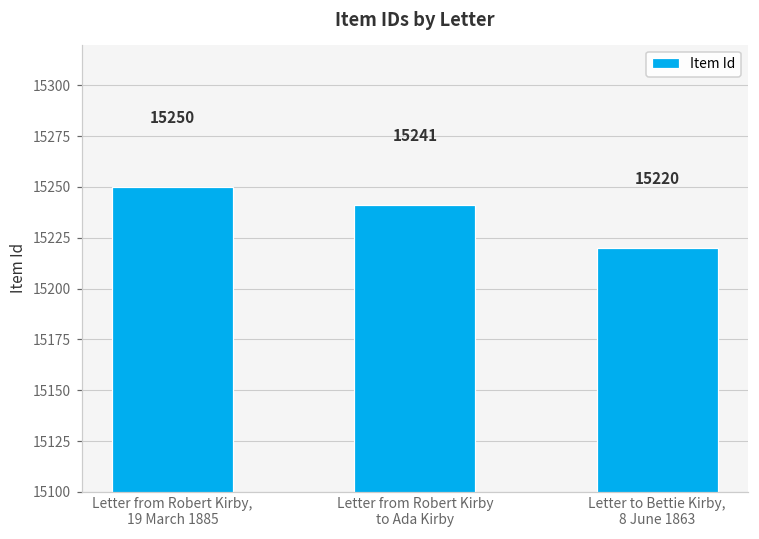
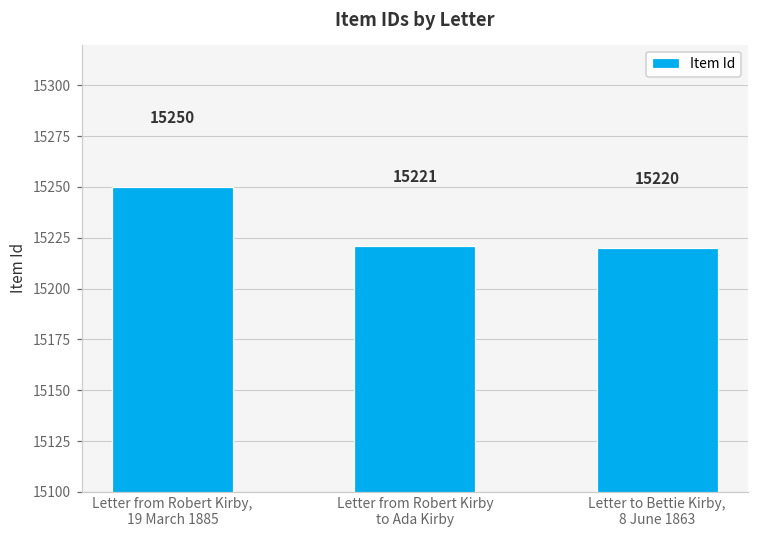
Letter from Robert Kirby to Ada Kirby: 15241 -> 15221
